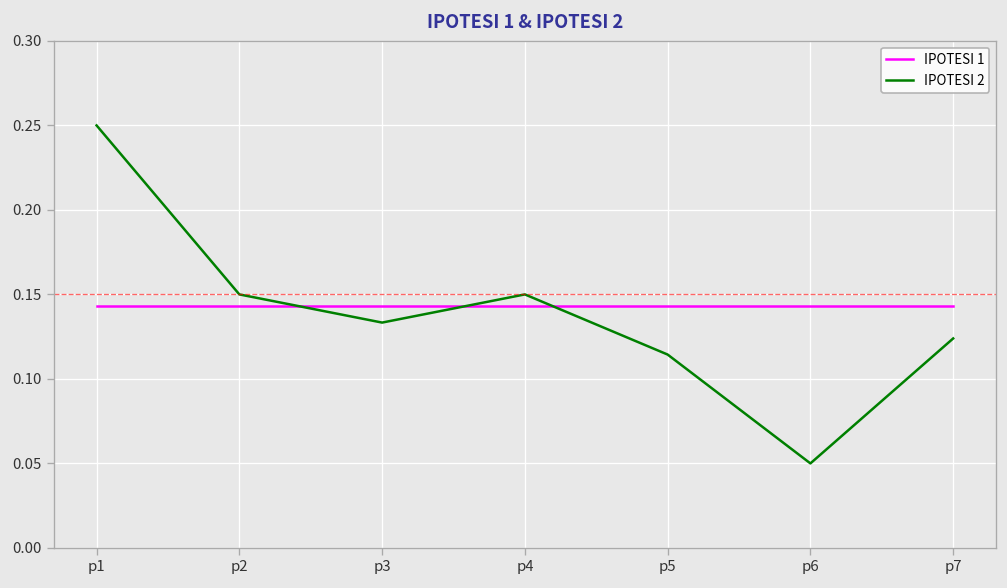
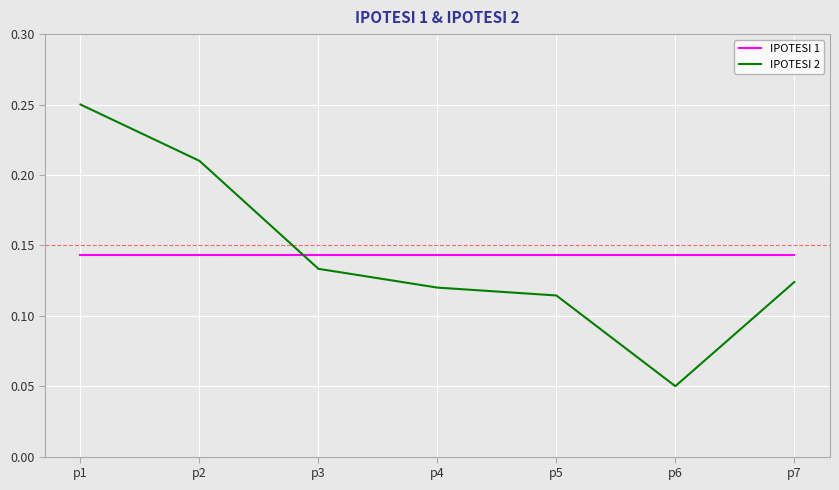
IPOTESI 2, p2: 0.15 -> 0.21
IPOTESI 2, p4: 0.15 -> 0.12
